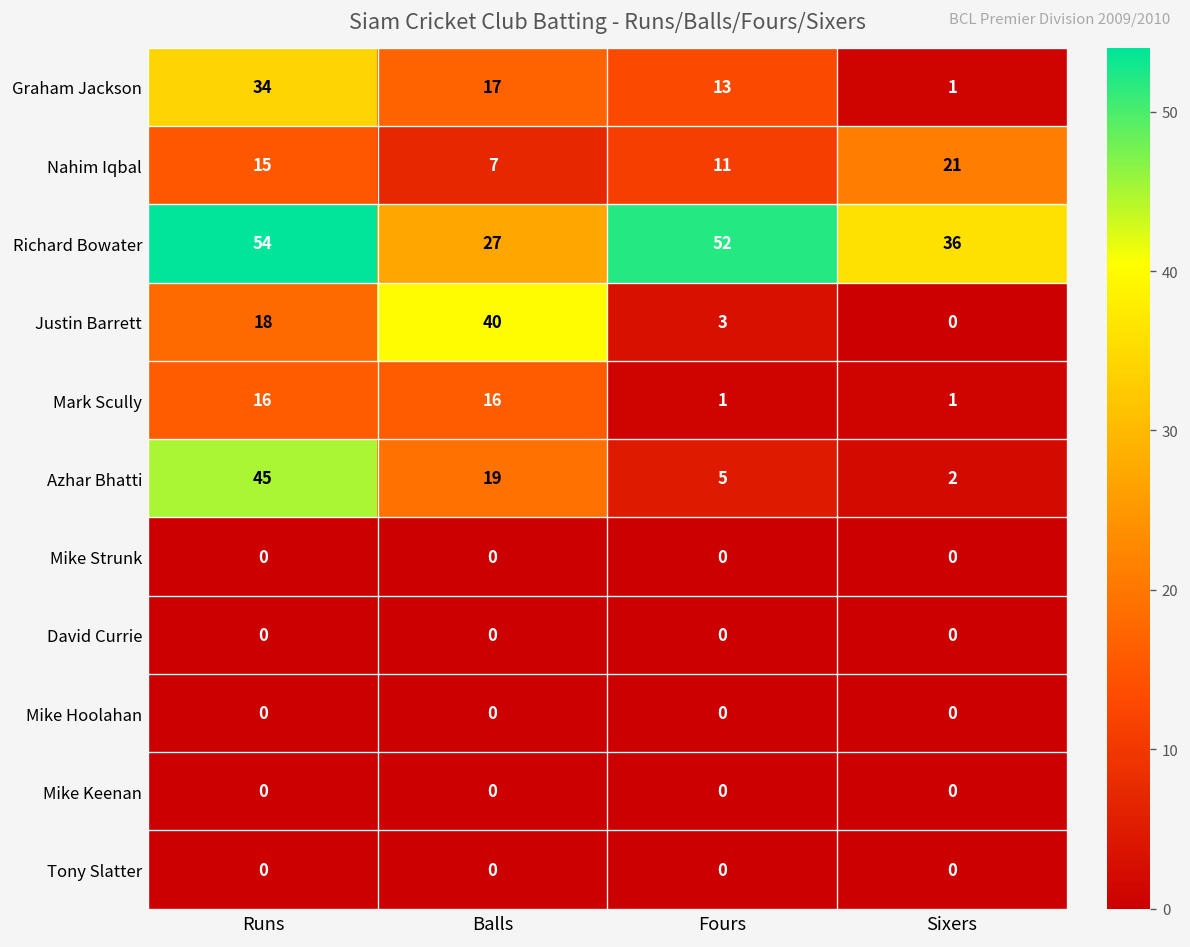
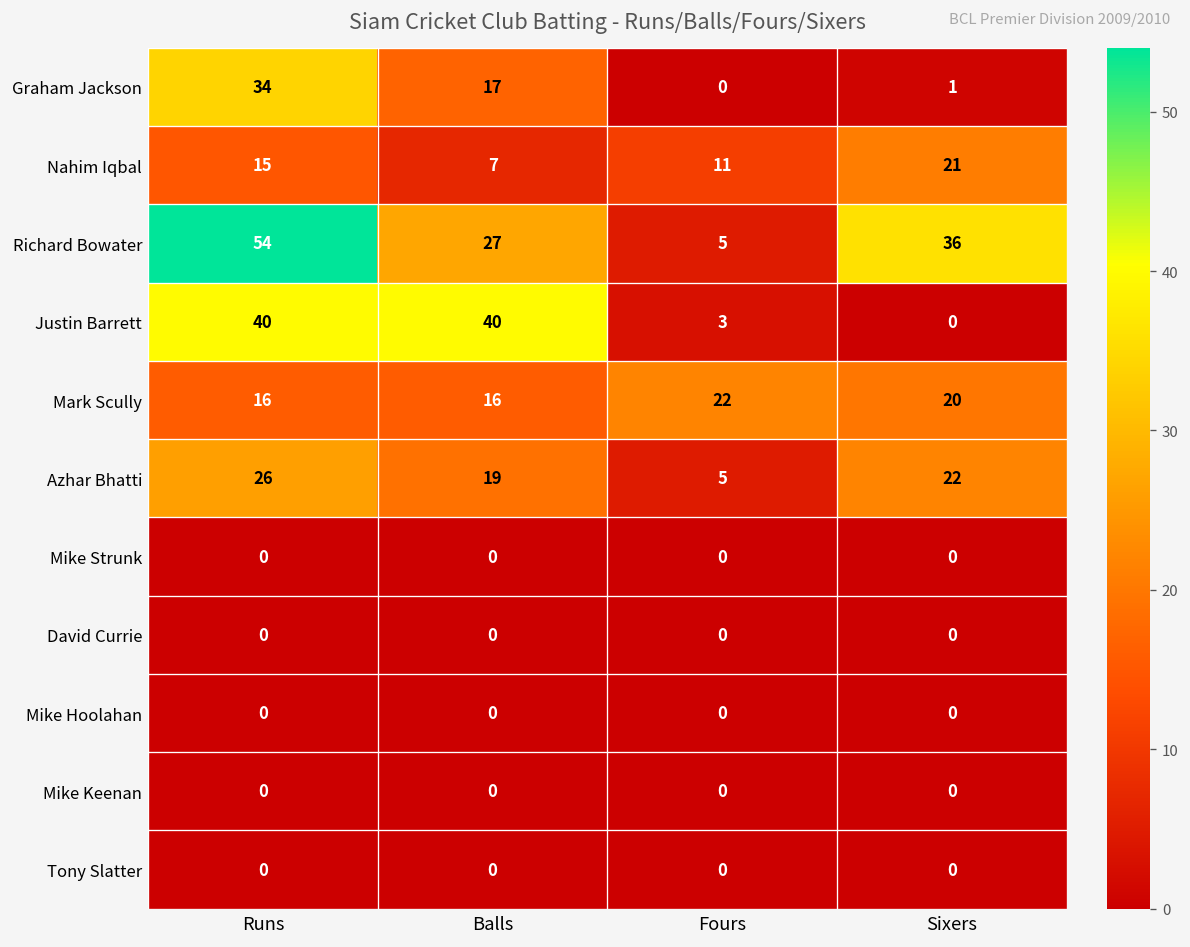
Graham Jackson, Fours: 13 -> 0
Richard Bowater, Fours: 52 -> 5
Justin Barrett, Runs: 18 -> 40
Mark Scully, Fours: 1 -> 22
Mark Scully, Sixers: 1 -> 20
Azhar Bhatti, Runs: 45 -> 26
Azhar Bhatti, Sixers: 2 -> 22
